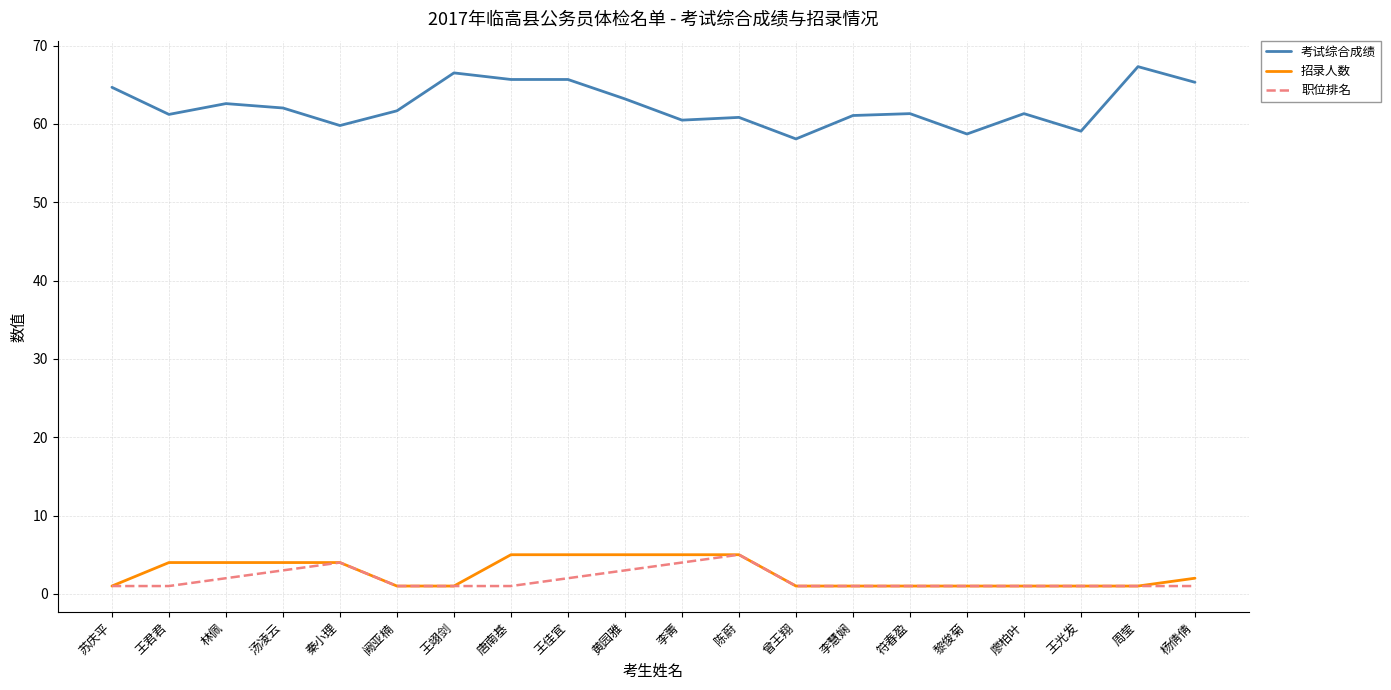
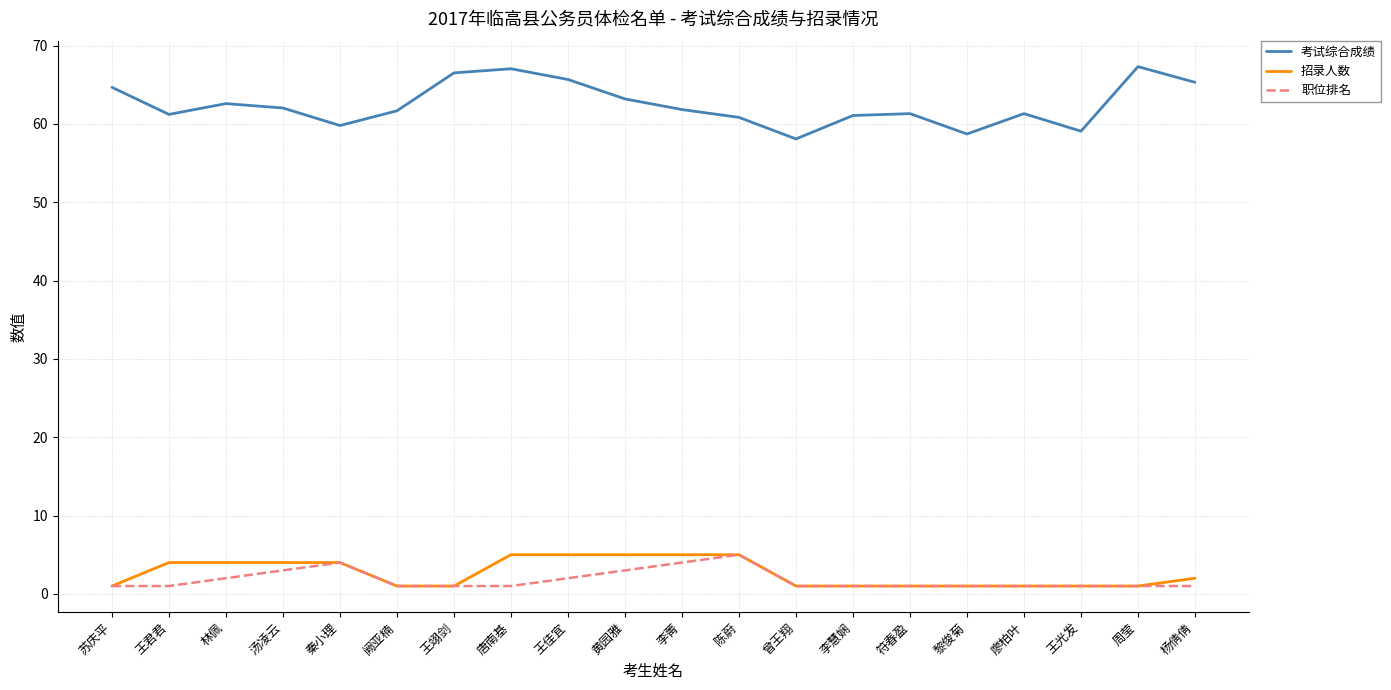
考试综合成绩, 唐南基: 66 -> 67
考试综合成绩, 李菁: 60 -> 62
